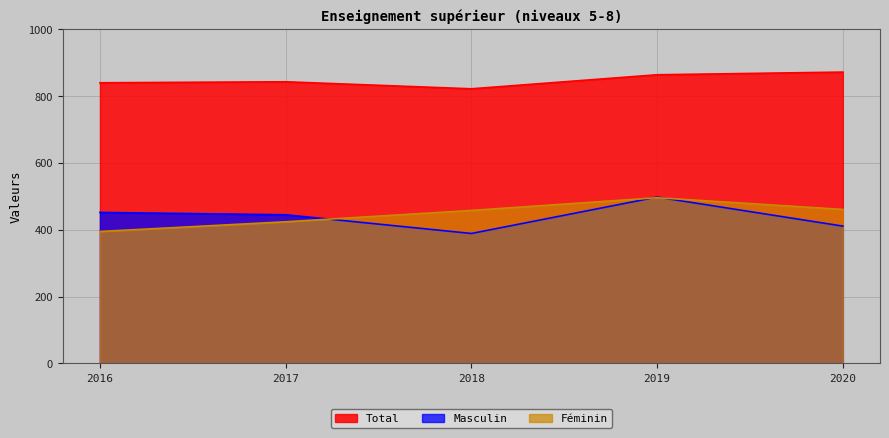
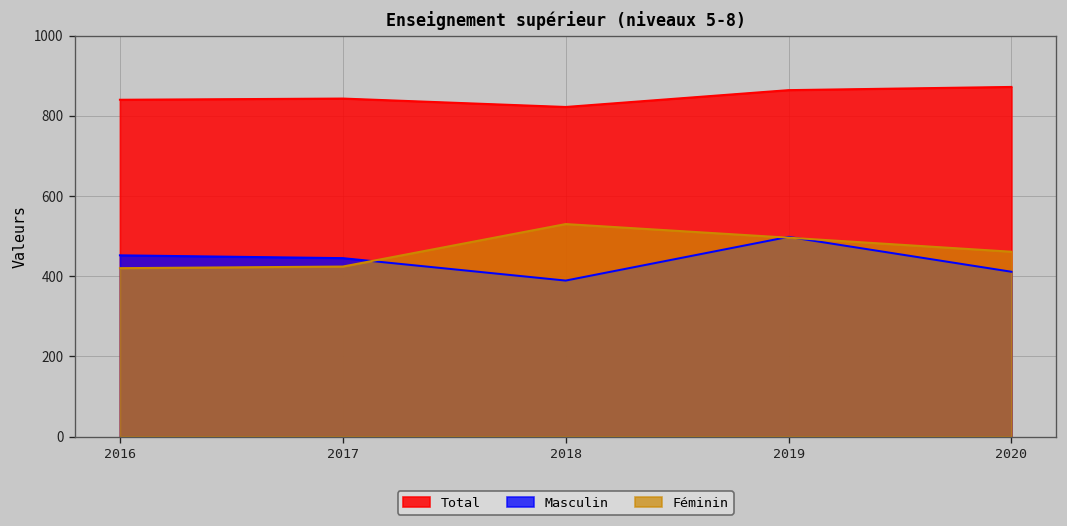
Féminin, 2016: 400 -> 420
Féminin, 2018: 460 -> 530
